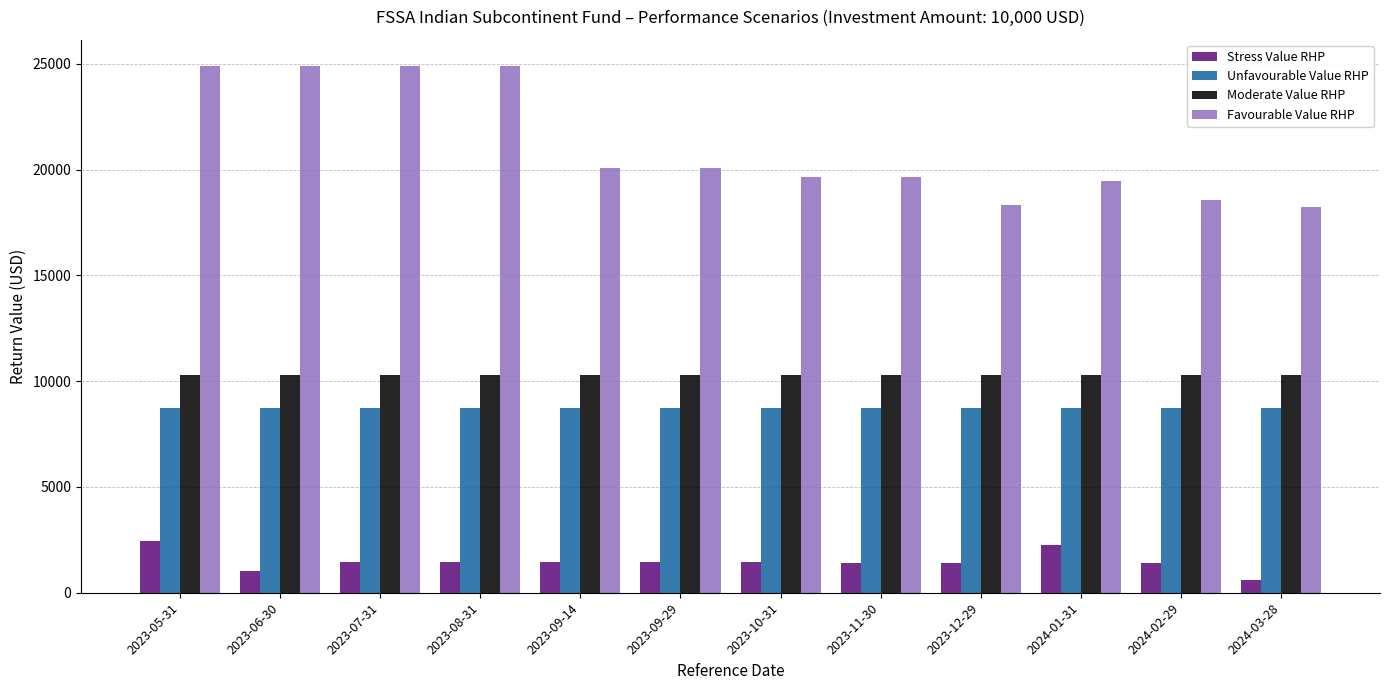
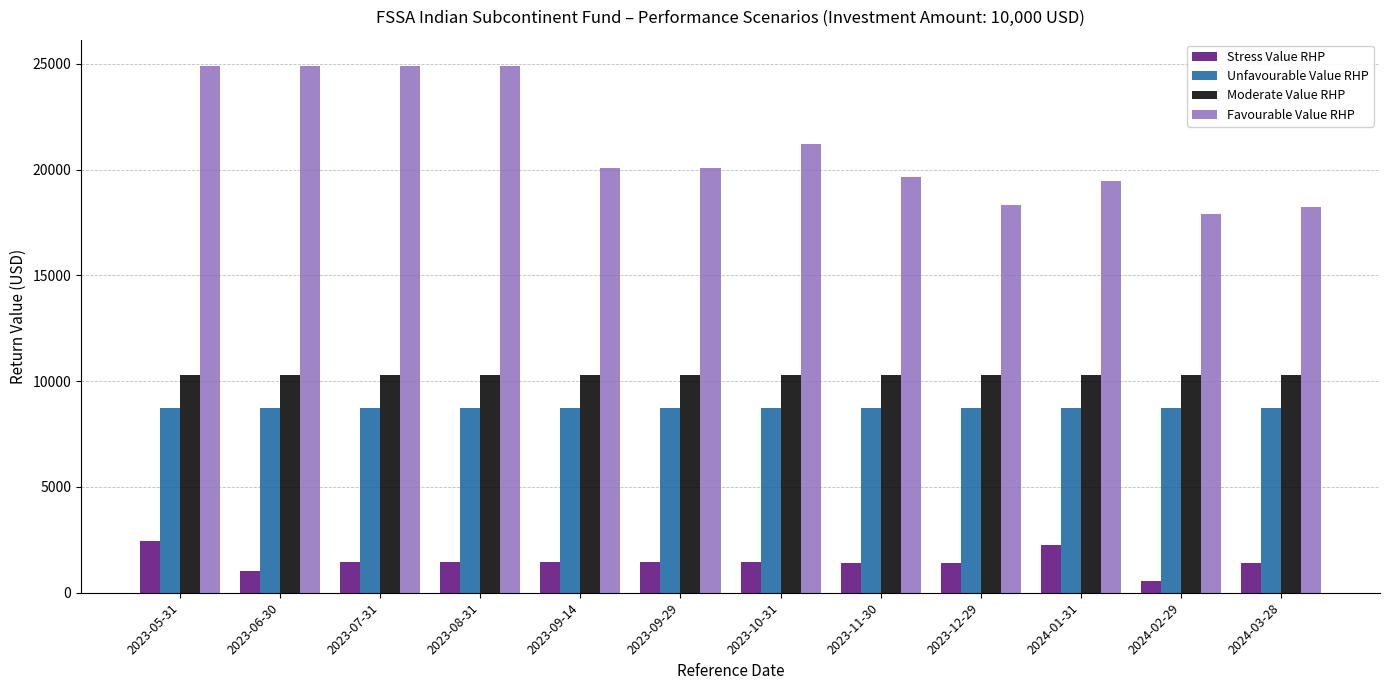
Favourable Value RHP, 2023-10-31: 19700 -> 21200
Stress Value RHP, 2024-02-29: 1400 -> 600
Favourable Value RHP, 2024-02-29: 18600 -> 17900
Stress Value RHP, 2024-03-28: 600 -> 1400
